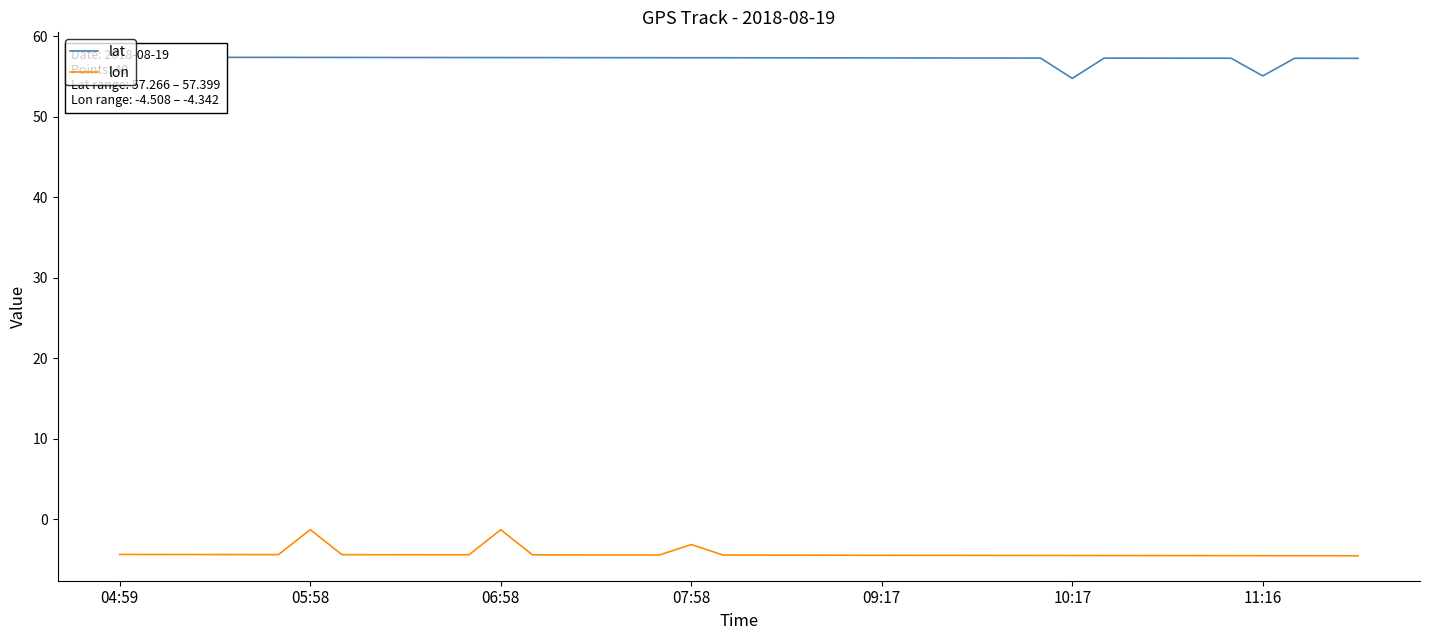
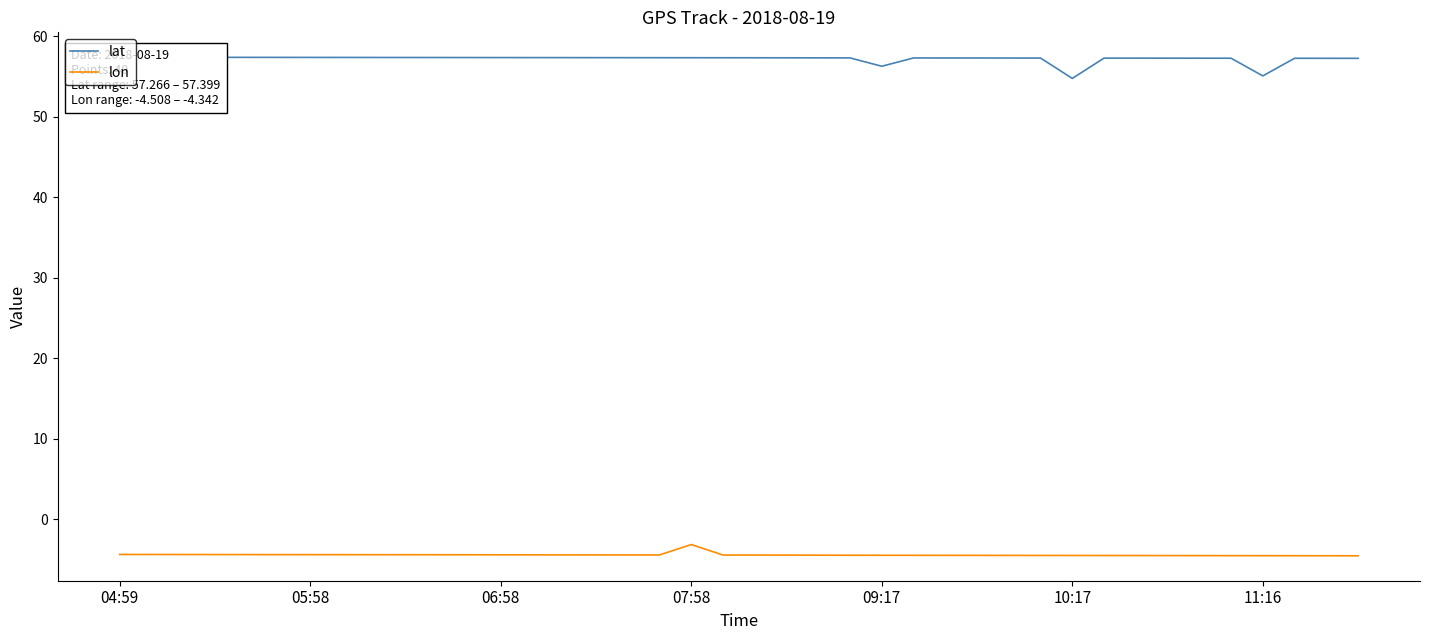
lon, 05:58: -1 -> -4
lon, 06:58: -1 -> -4
lat, 09:17: 57 -> 56
